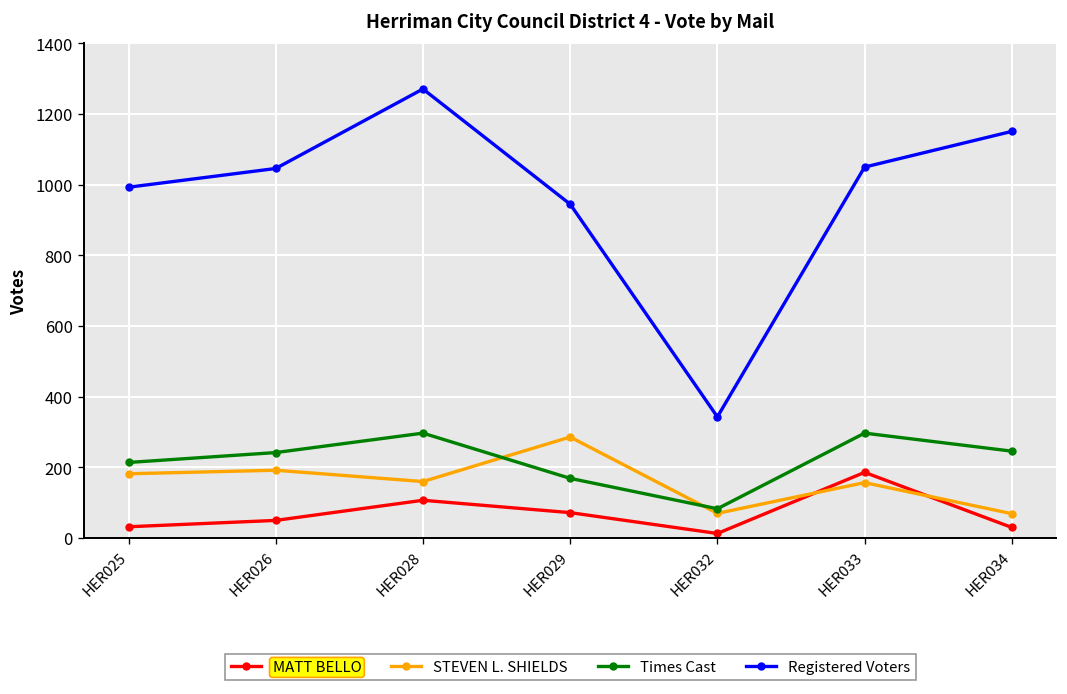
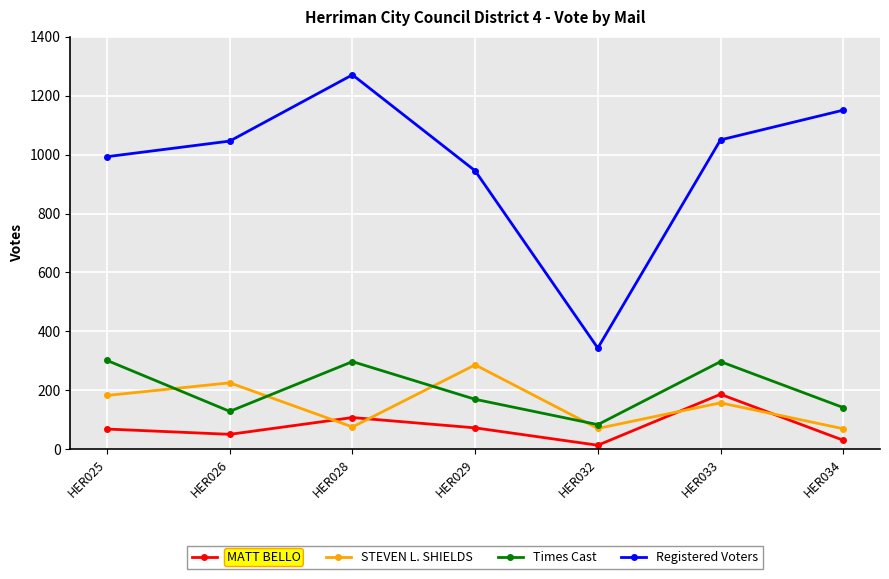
MATT BELLO, HER025: 30 -> 70
Times Cast, HER025: 210 -> 300
STEVEN L. SHIELDS, HER026: 190 -> 230
Times Cast, HER026: 240 -> 130
STEVEN L. SHIELDS, HER028: 160 -> 80
Times Cast, HER034: 250 -> 140
